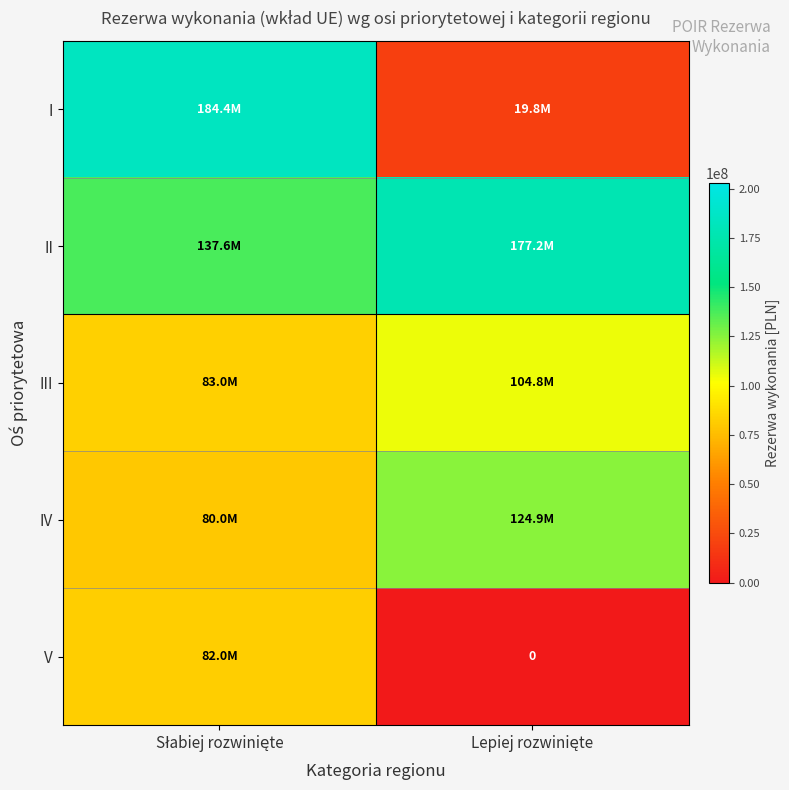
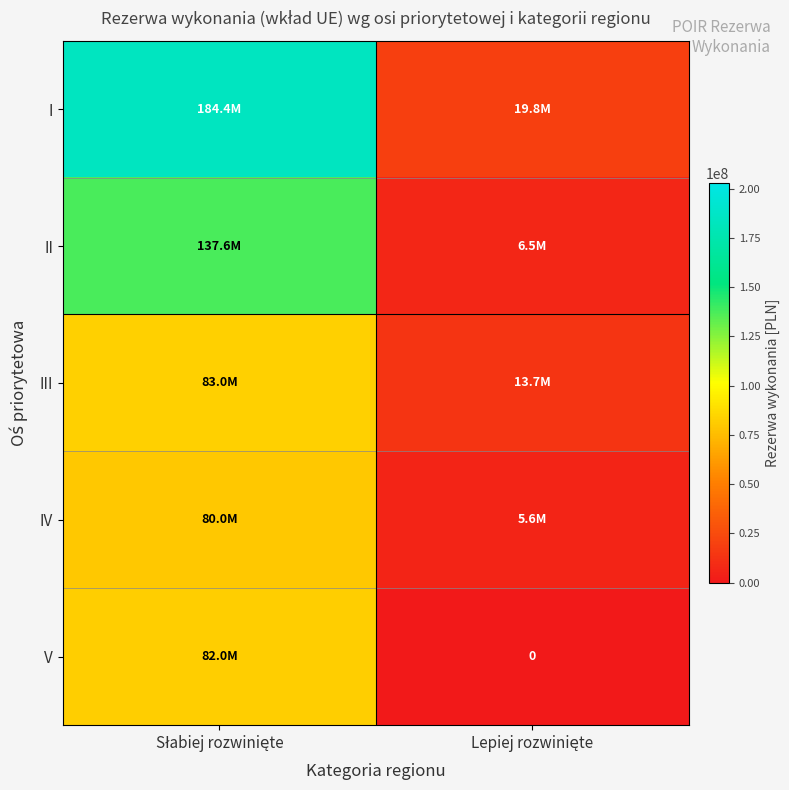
II, Lepiej rozwinięte: 177.2M -> 6.5M
III, Lepiej rozwinięte: 104.8M -> 13.7M
IV, Lepiej rozwinięte: 124.9M -> 5.6M
